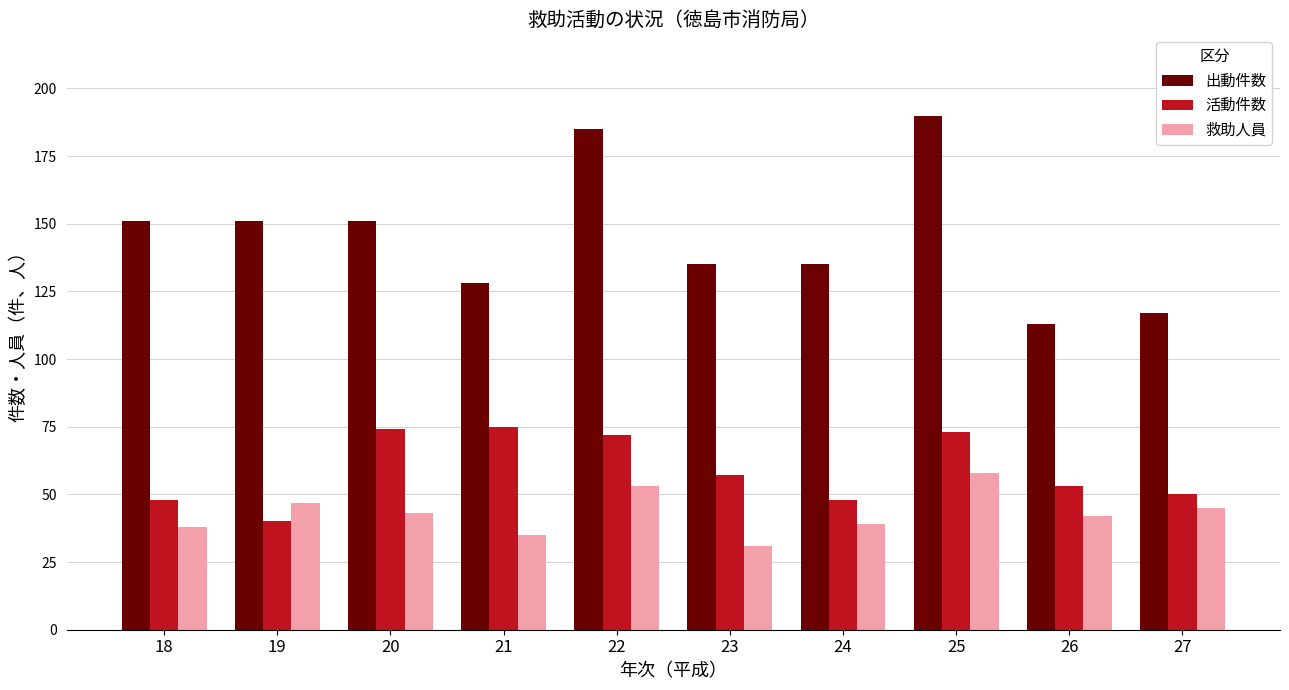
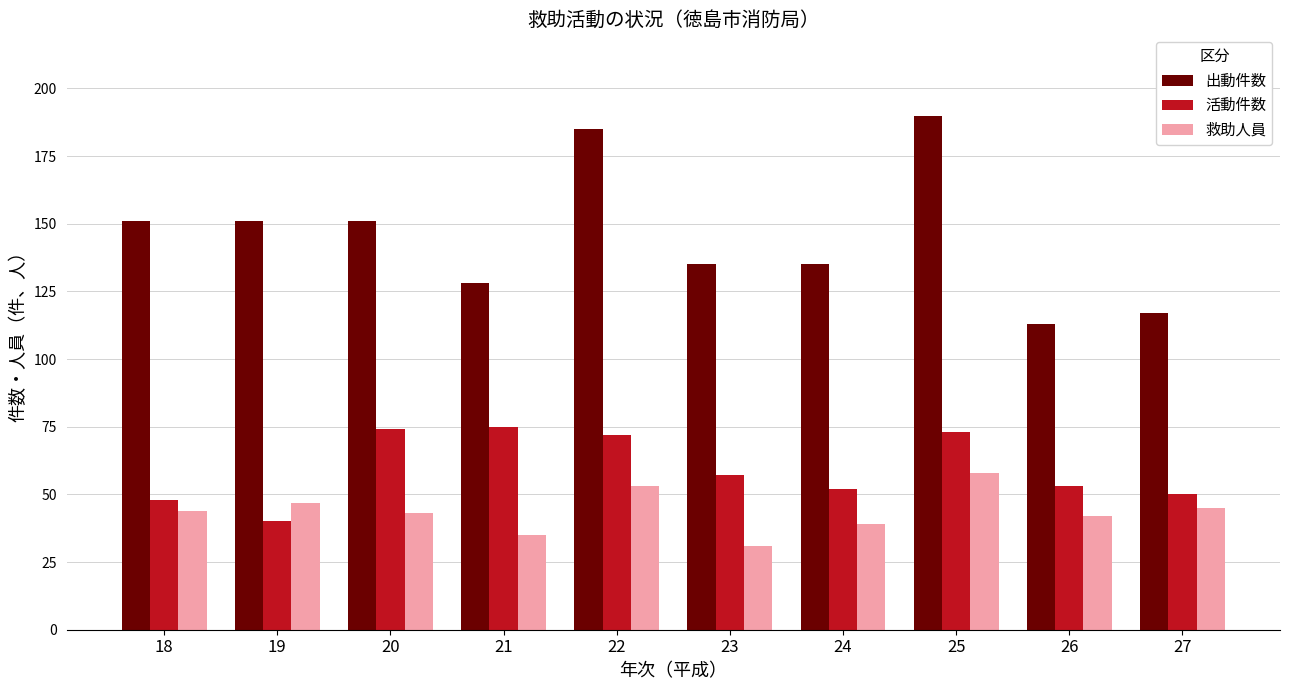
救助人員, 18: 38 -> 44
活動件数, 24: 48 -> 52
